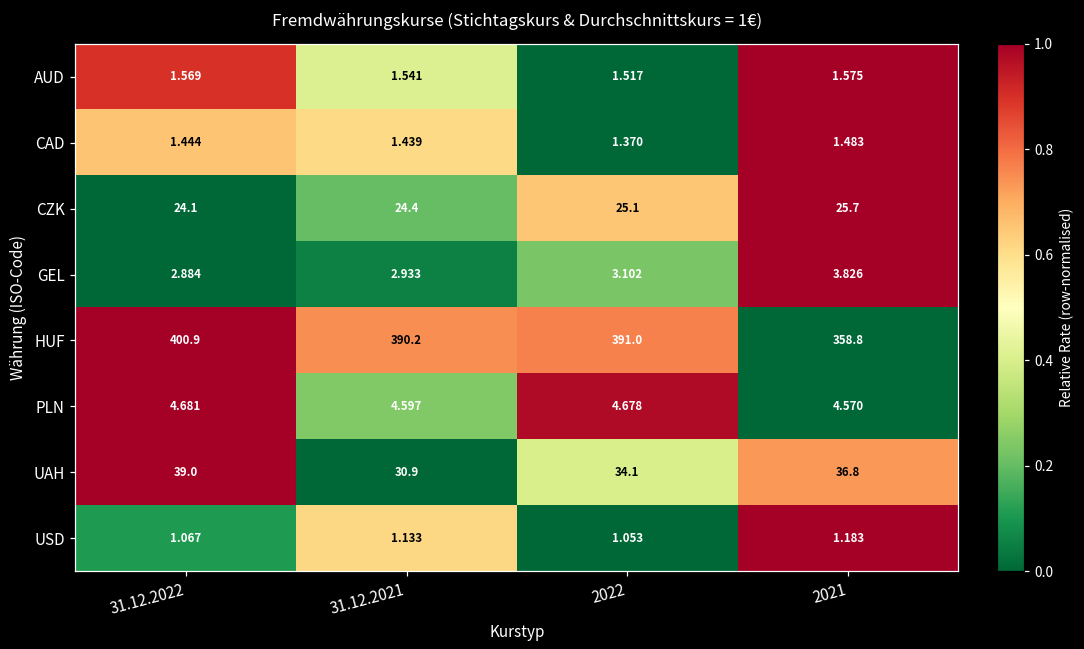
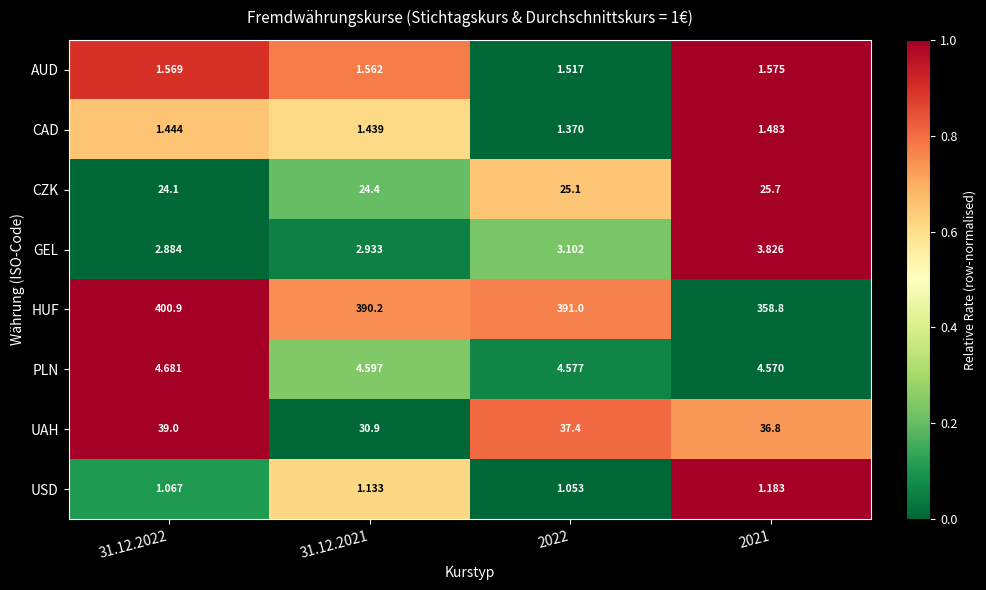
AUD, 31.12.2021: 1.541 -> 1.562
PLN, 2022: 4.678 -> 4.577
UAH, 2022: 34.1 -> 37.4
